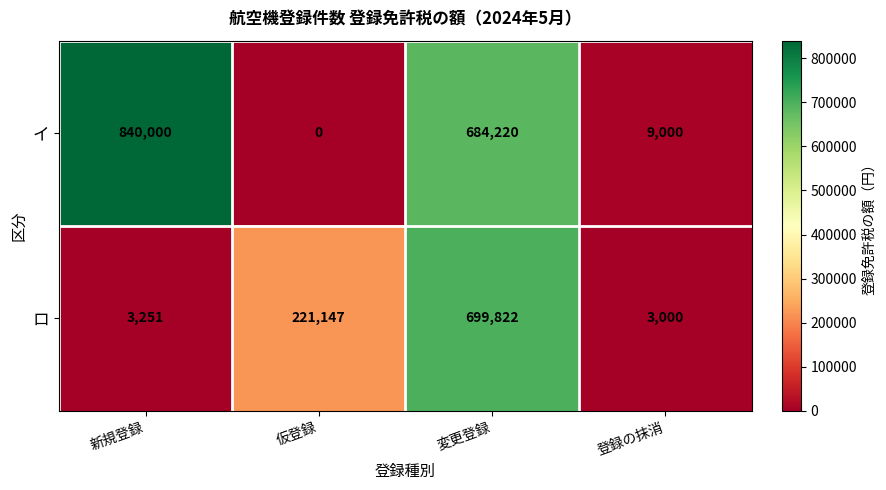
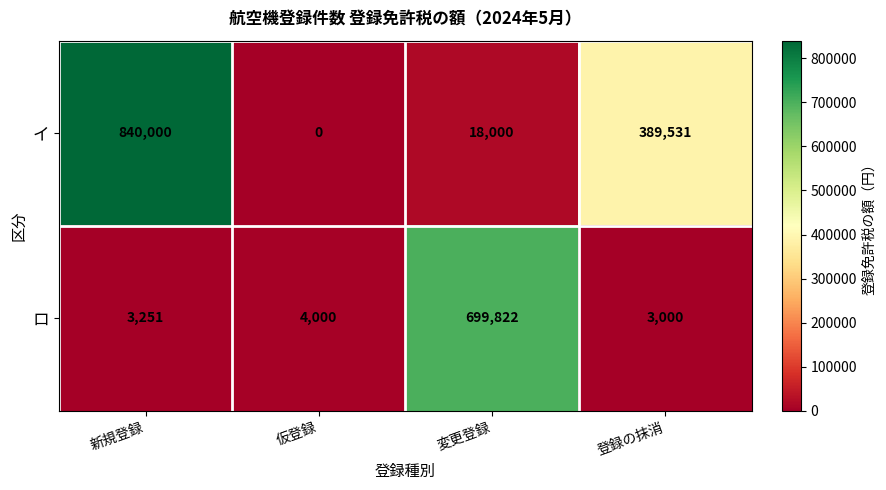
イ, 変更登録: 684,220 -> 18,000
イ, 登録の抹消: 9,000 -> 389,531
ロ, 仮登録: 221,147 -> 4,000
